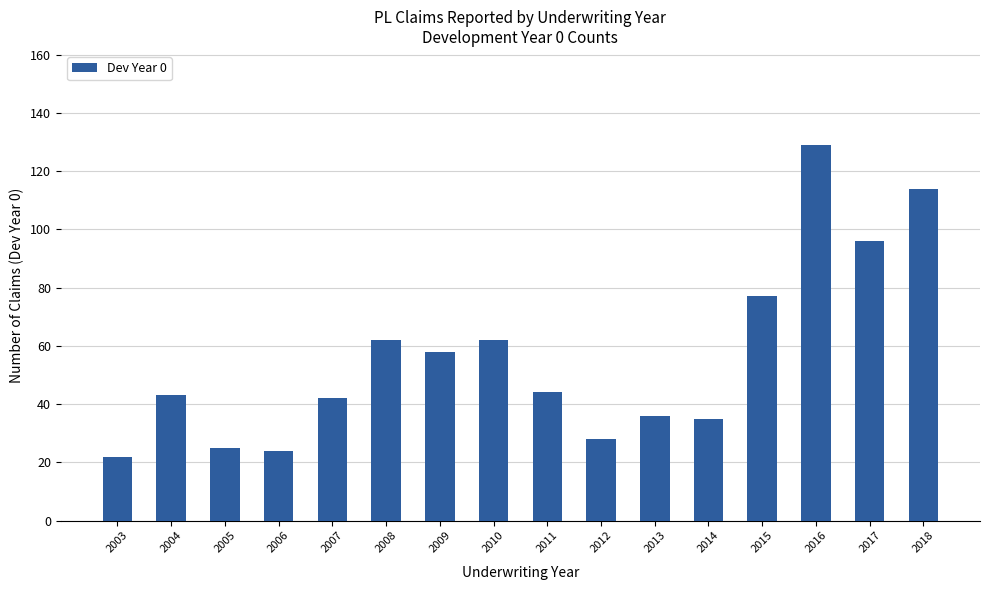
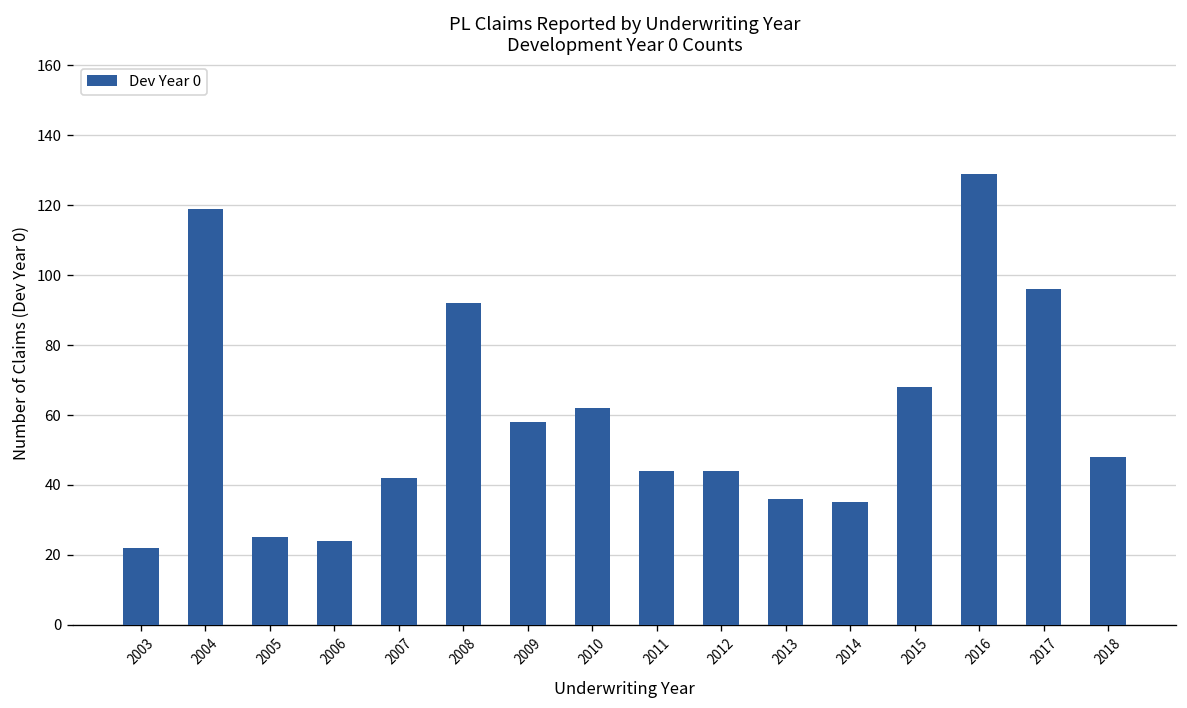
2004: 43 -> 119
2008: 62 -> 92
2012: 28 -> 44
2015: 77 -> 68
2018: 114 -> 48
